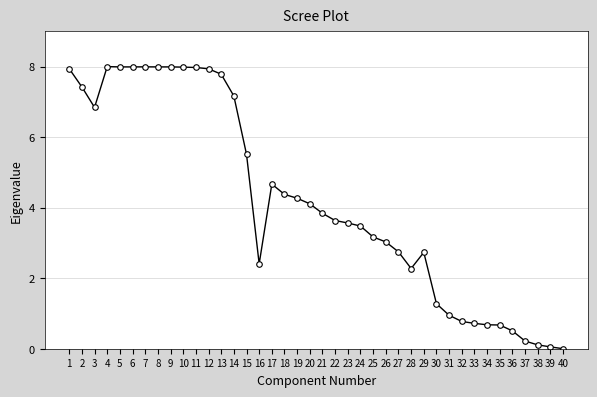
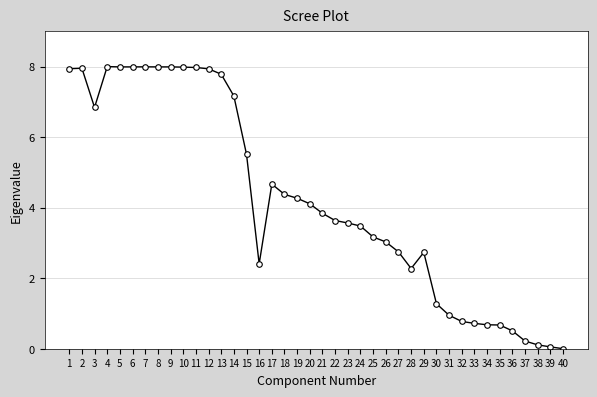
2: 7.4 -> 8.0
